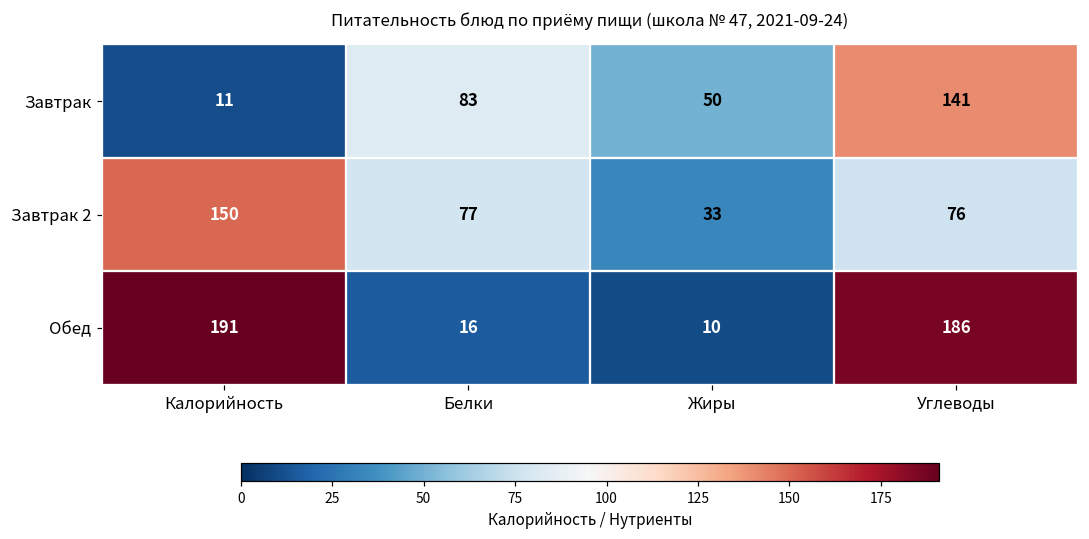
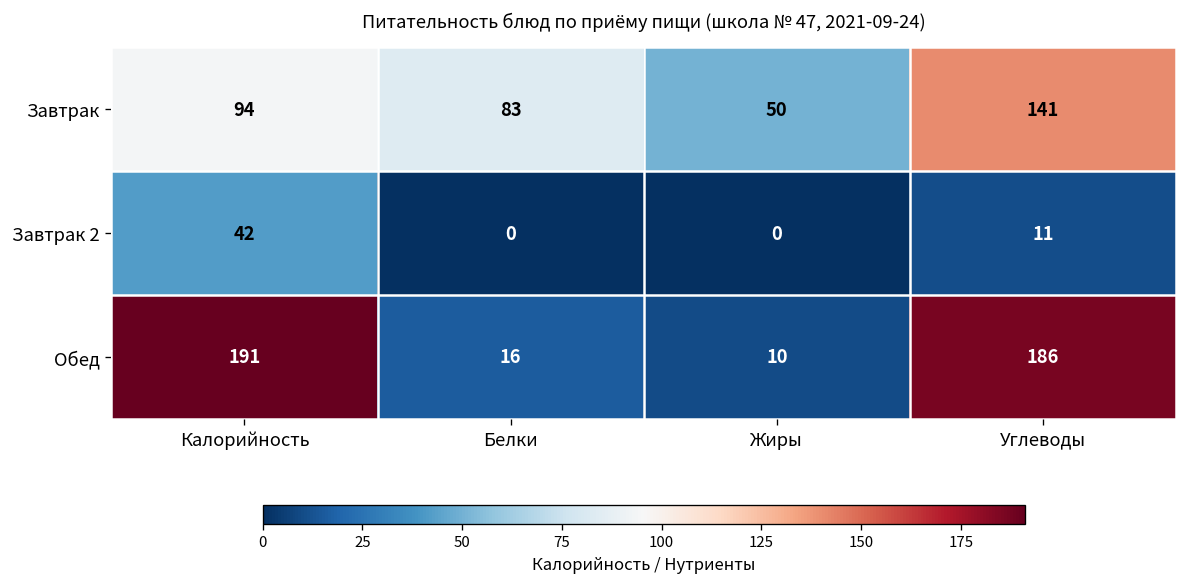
Завтрак, Калорийность: 11 -> 94
Завтрак 2, Калорийность: 150 -> 42
Завтрак 2, Белки: 77 -> 0
Завтрак 2, Жиры: 33 -> 0
Завтрак 2, Углеводы: 76 -> 11
